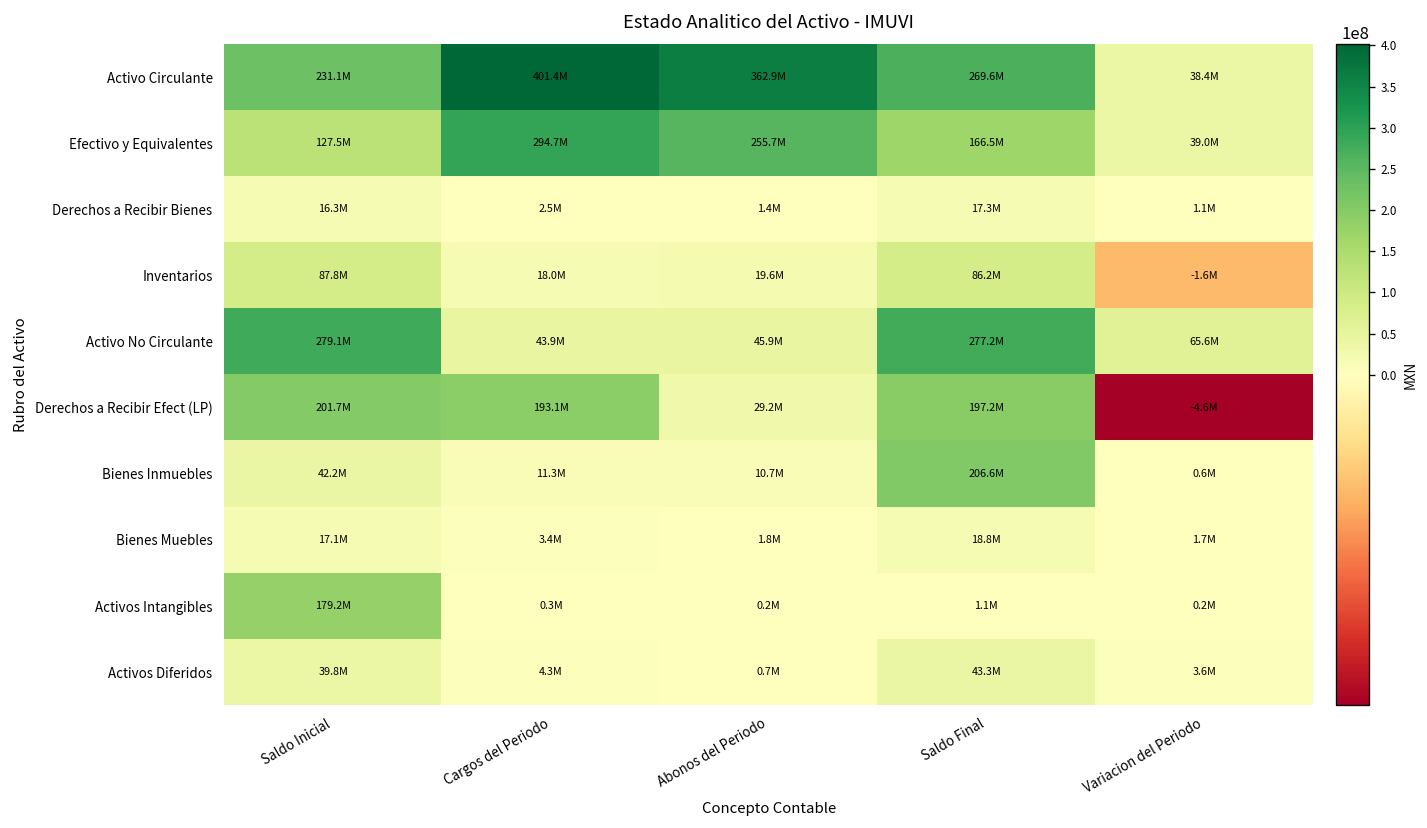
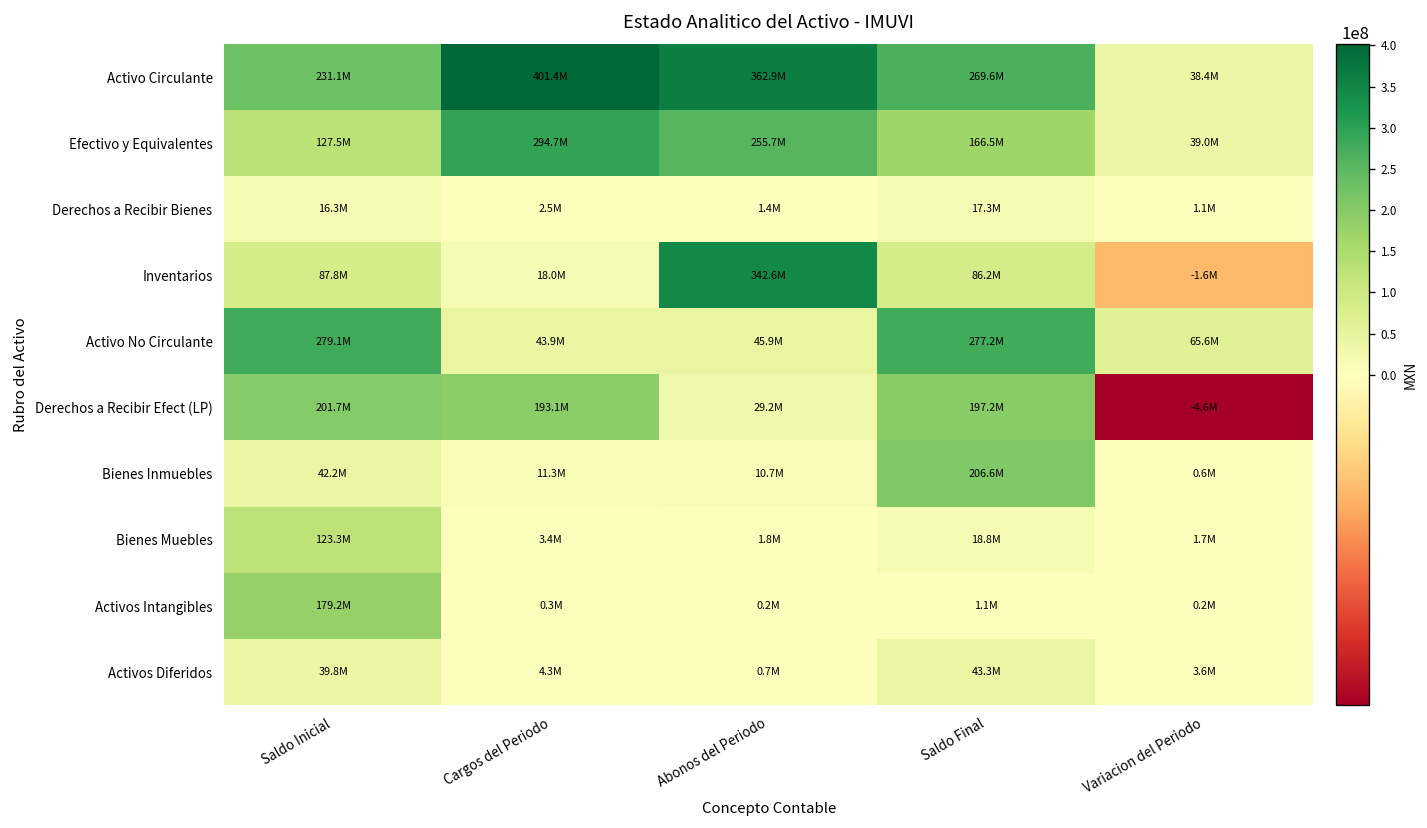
Inventarios, Abonos del Periodo: 19.6M -> 342.6M
Bienes Muebles, Saldo Inicial: 17.1M -> 123.3M
